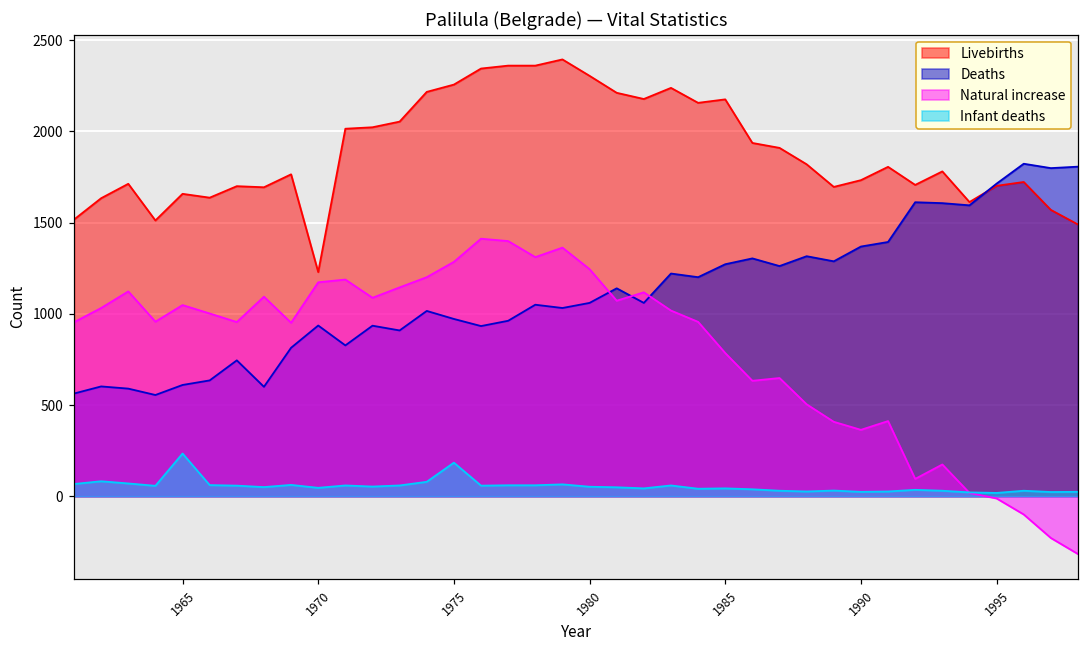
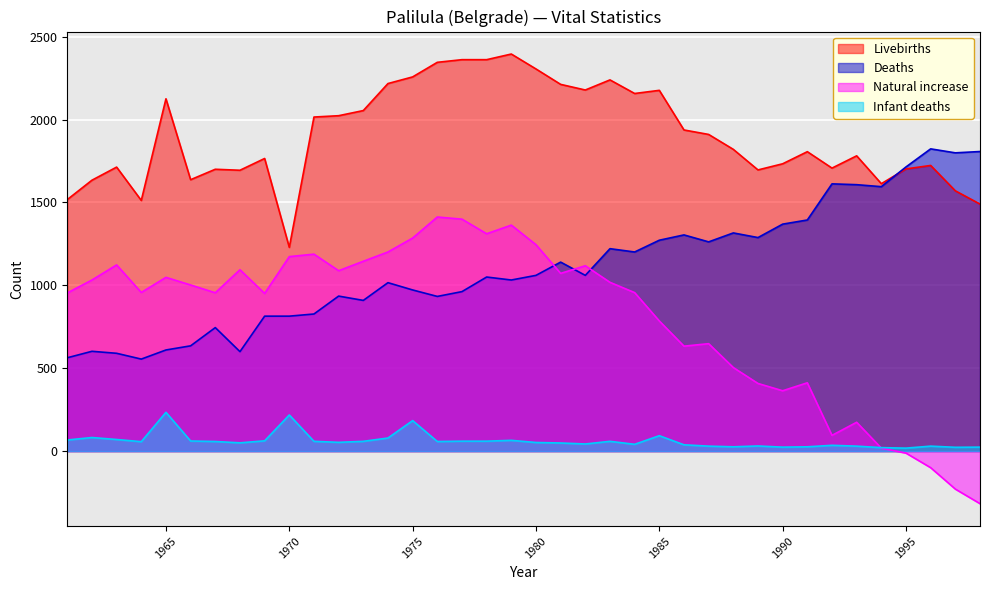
Livebirths, 1965: 1660 -> 2130
Deaths, 1970: 940 -> 810
Infant deaths, 1970: 50 -> 220
Infant deaths, 1985: 40 -> 90
